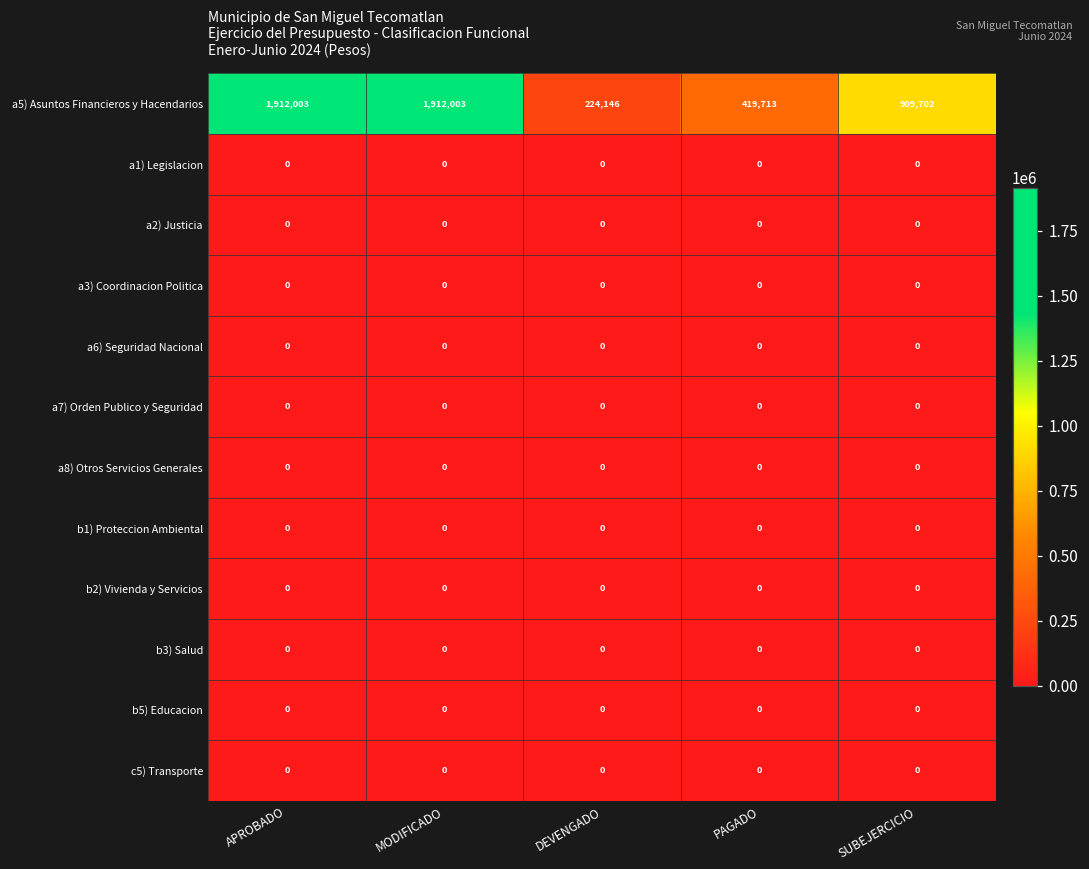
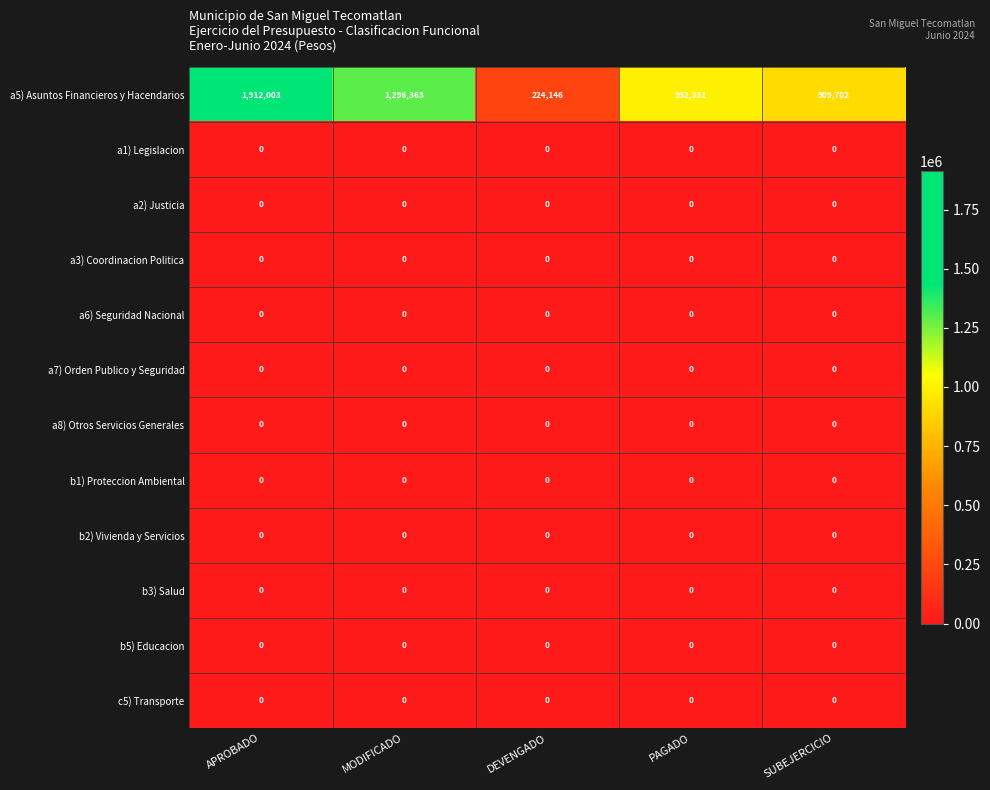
a5) Asuntos Financieros y Hacendarios, MODIFICADO: 1,912,003 -> 1,296,363
a5) Asuntos Financieros y Hacendarios, PAGADO: 419,713 -> 992,331
